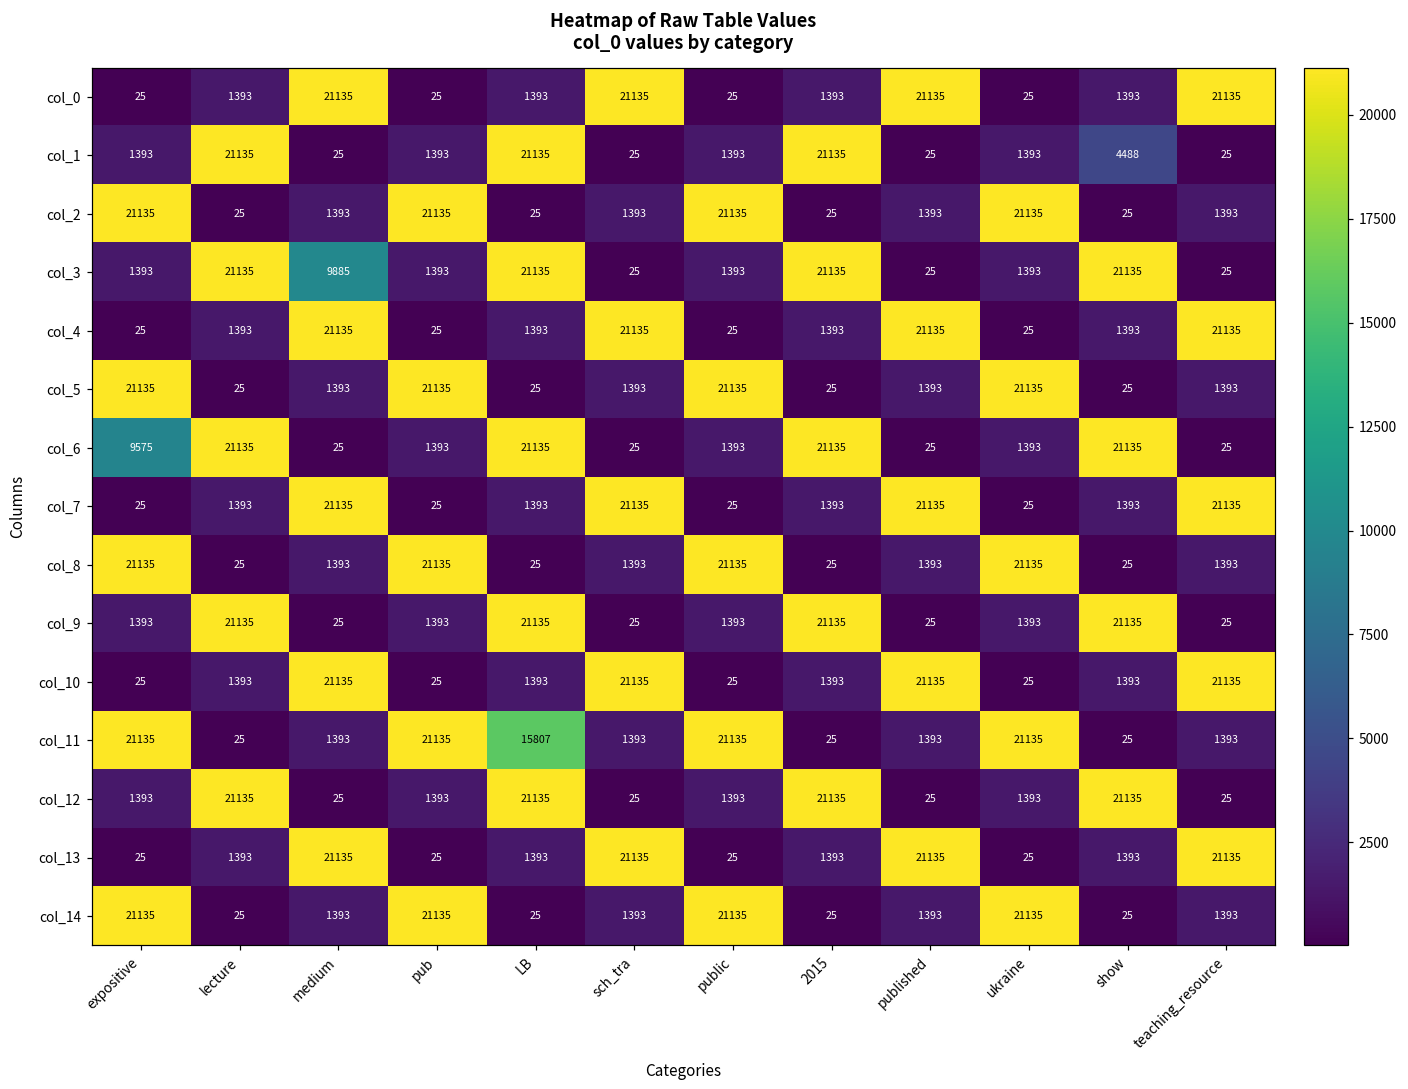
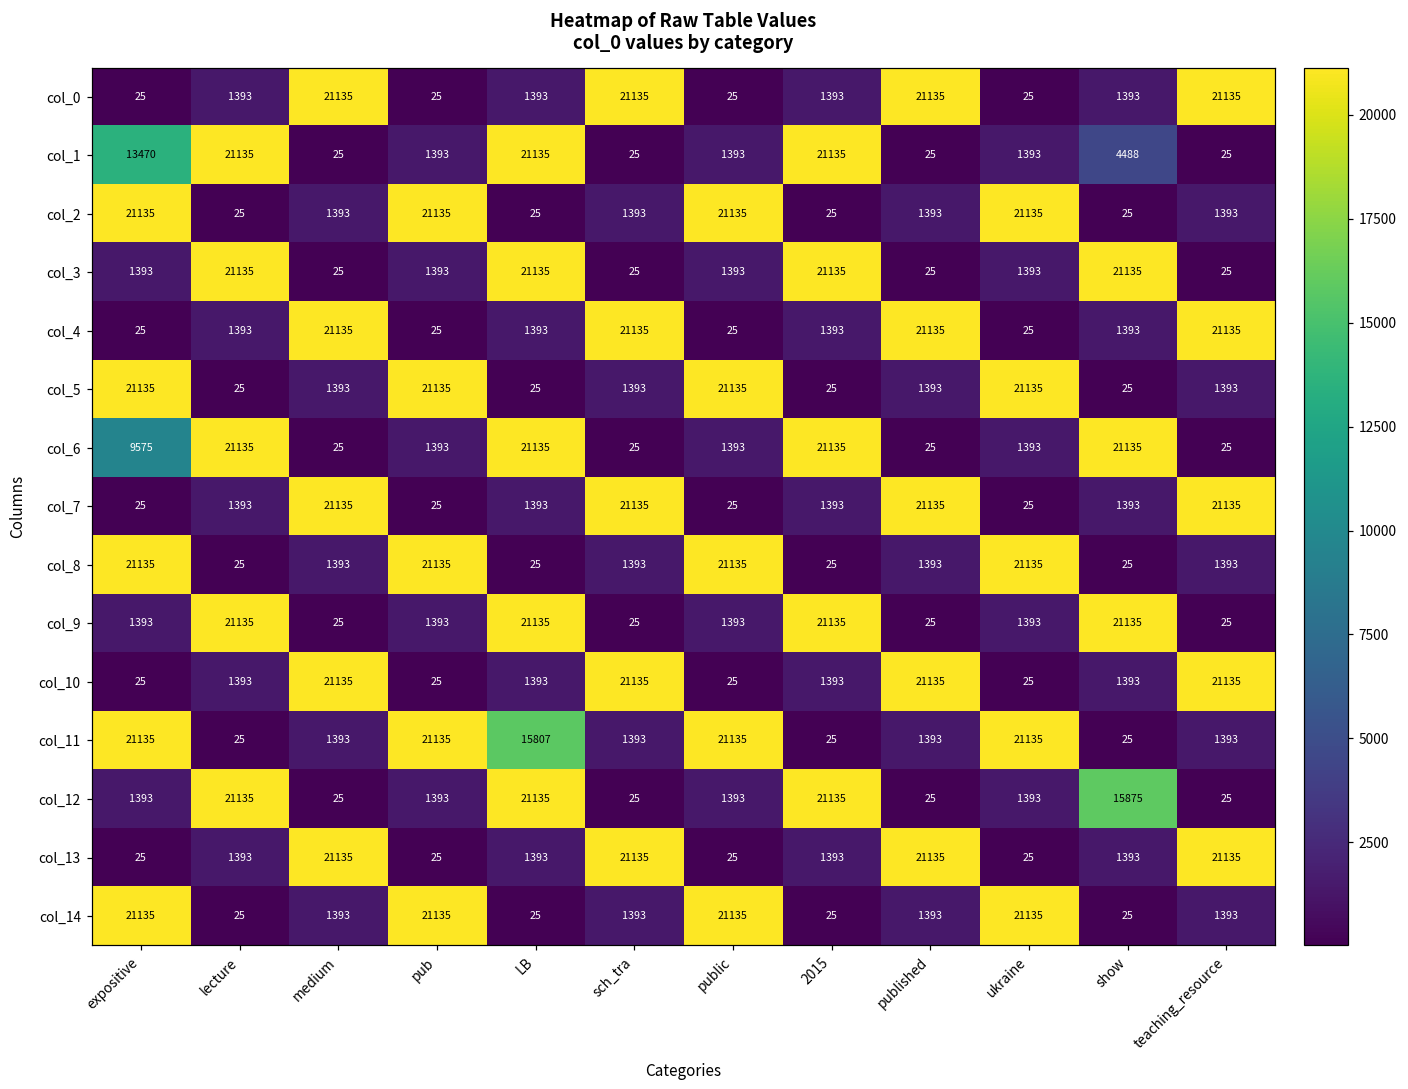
col_1, expositive: 1393 -> 13470
col_3, medium: 9885 -> 25
col_12, show: 21135 -> 15875
